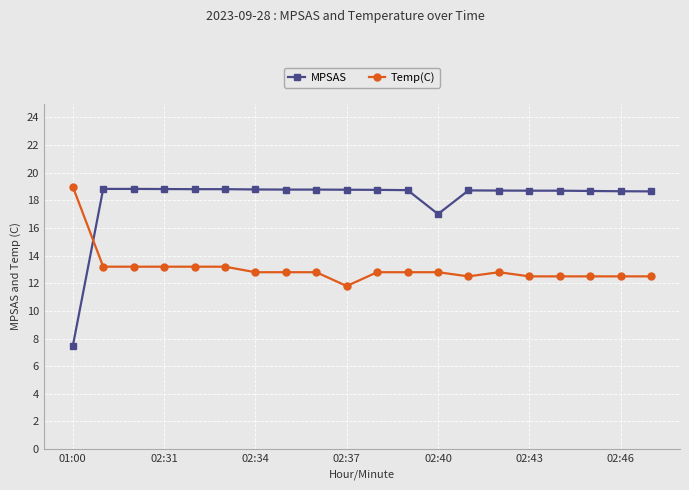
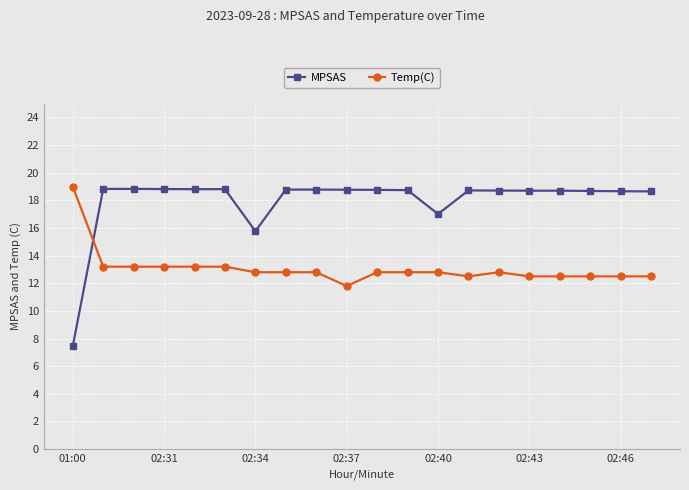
MPSAS, 02:34: 18.8 -> 15.8
